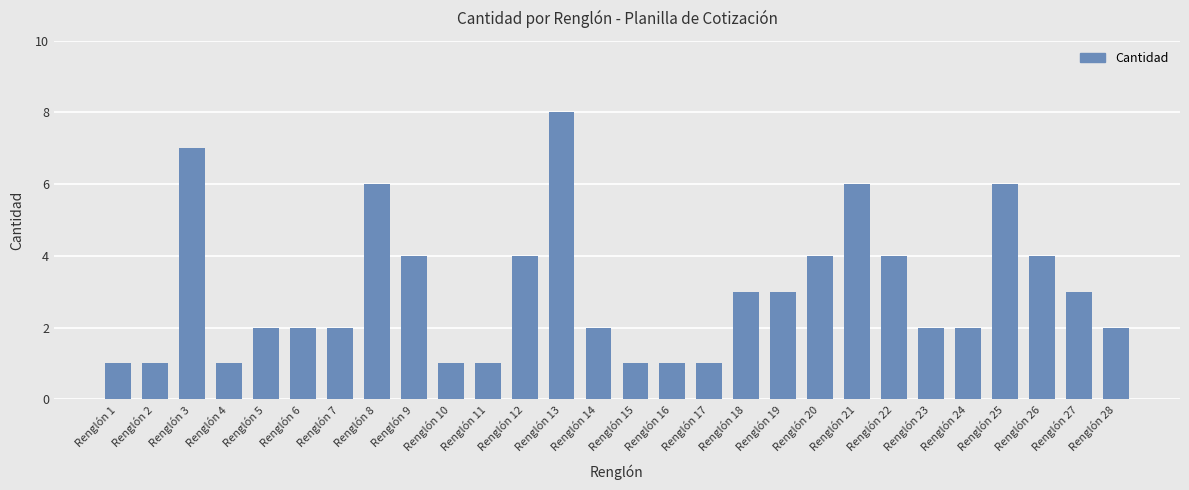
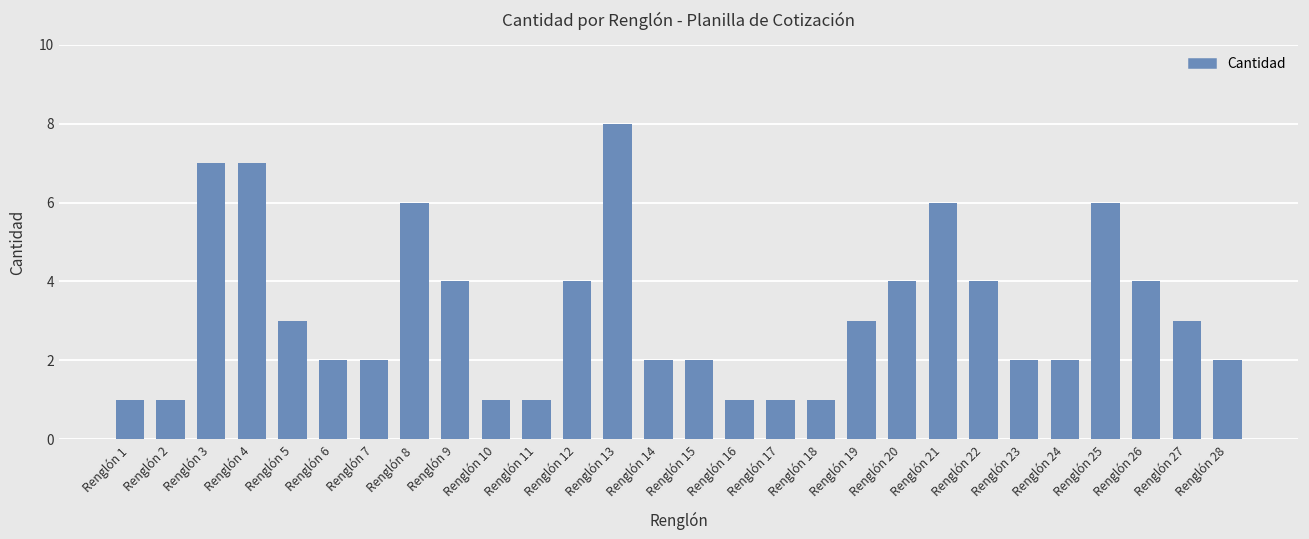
Renglón 4: 1 -> 7
Renglón 5: 2 -> 3
Renglón 15: 1 -> 2
Renglón 18: 3 -> 1
